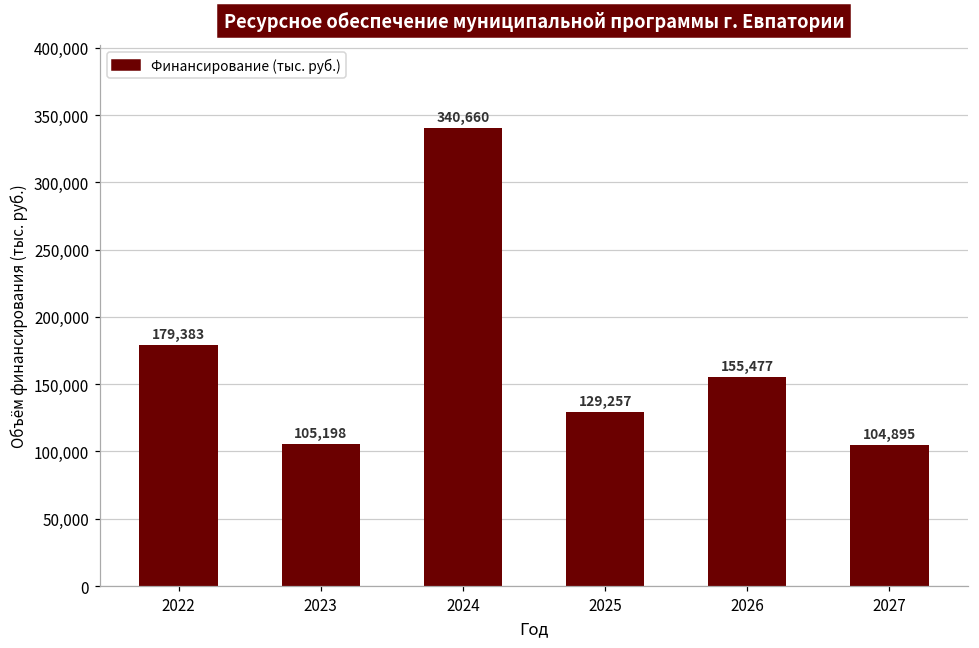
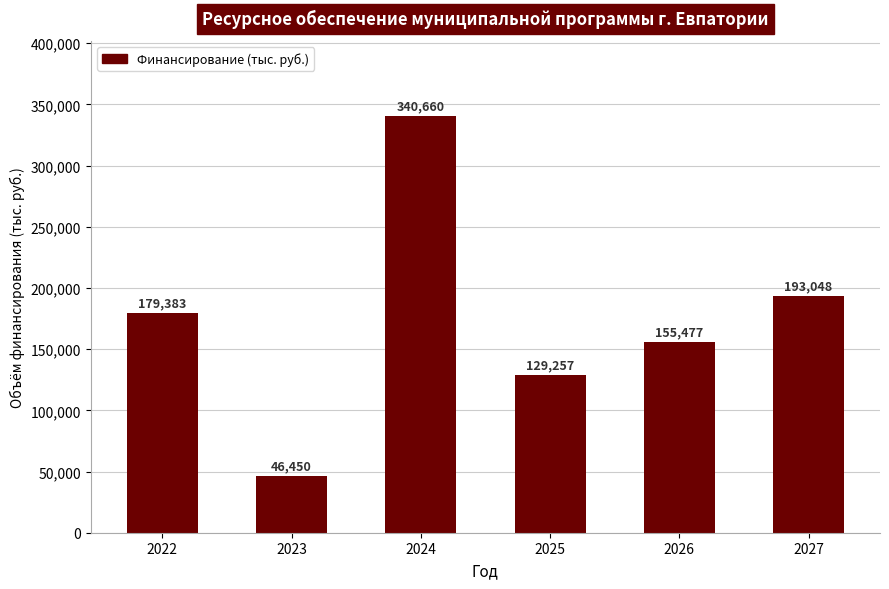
2023: 105,198 -> 46,450
2027: 104,895 -> 193,048
